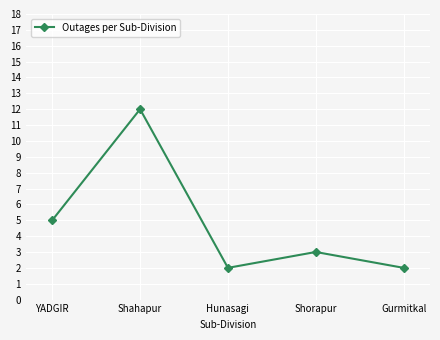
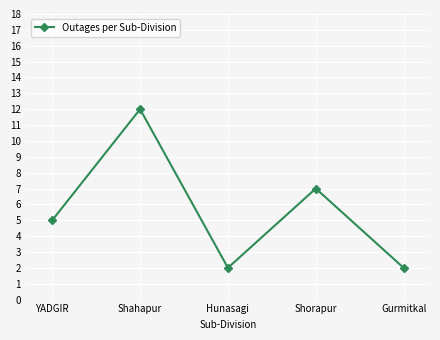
Shorapur: 3 -> 7
